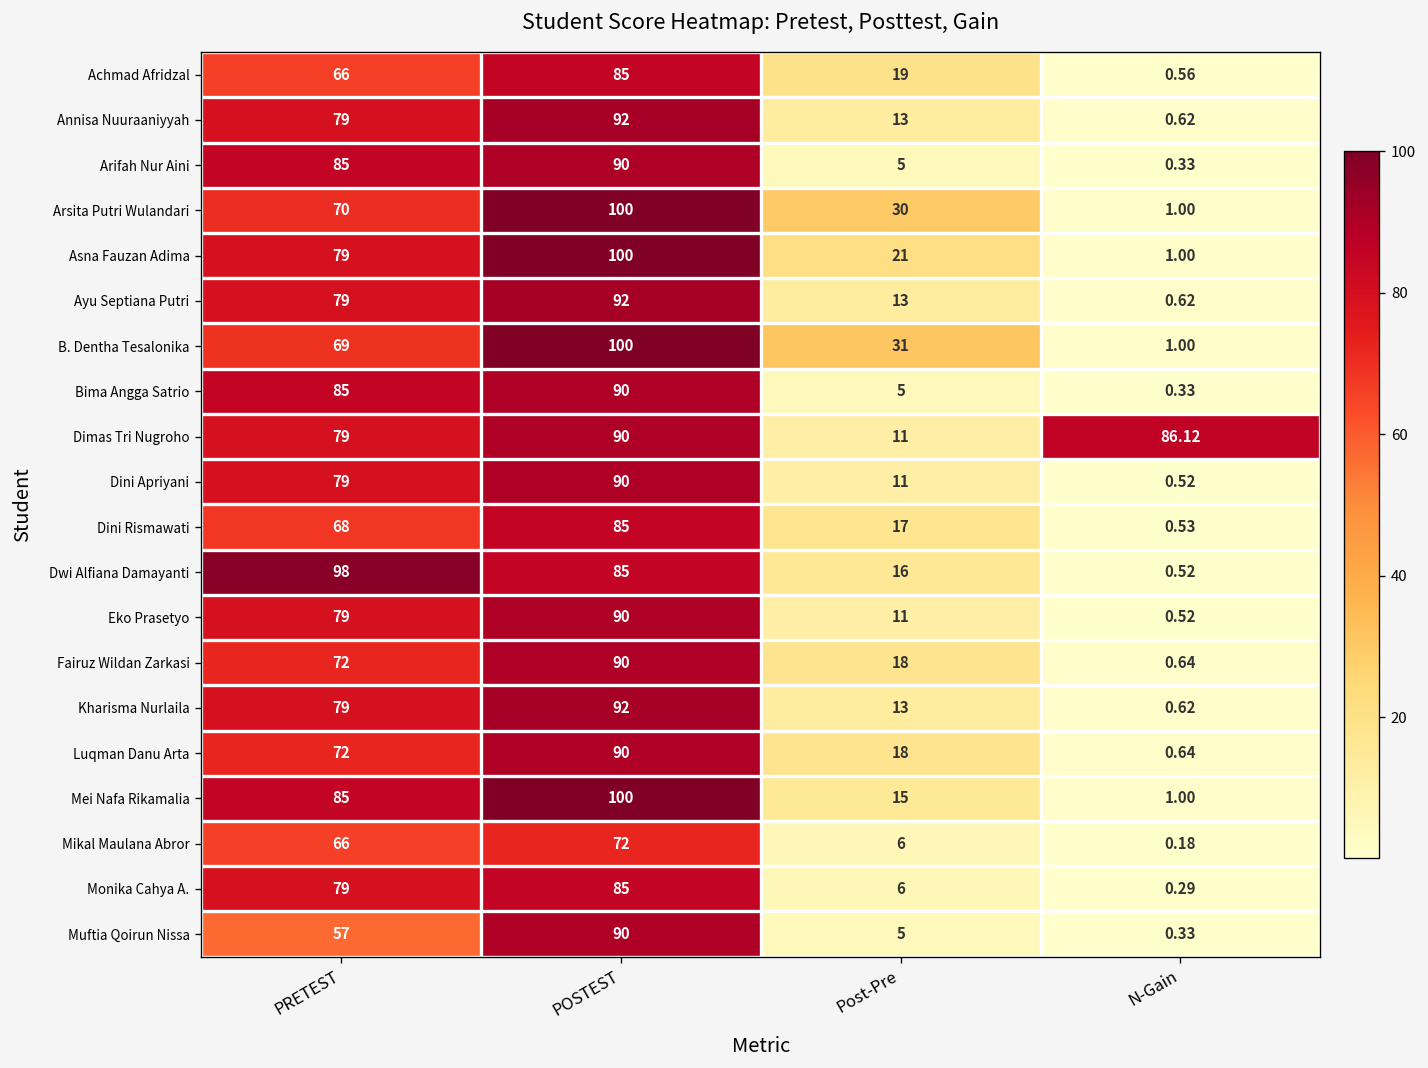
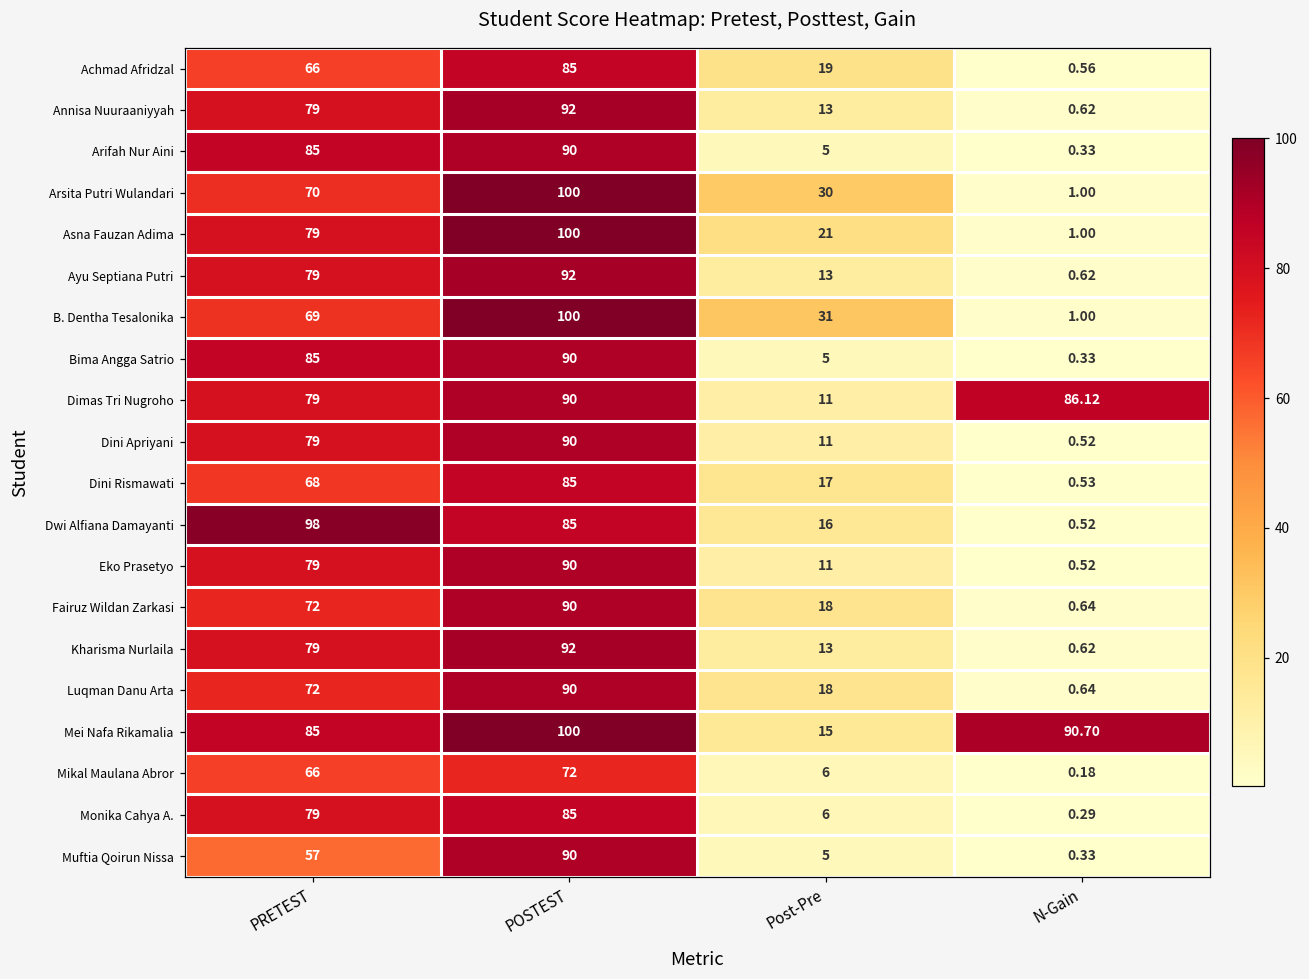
Mei Nafa Rikamalia, N-Gain: 1.00 -> 90.70
